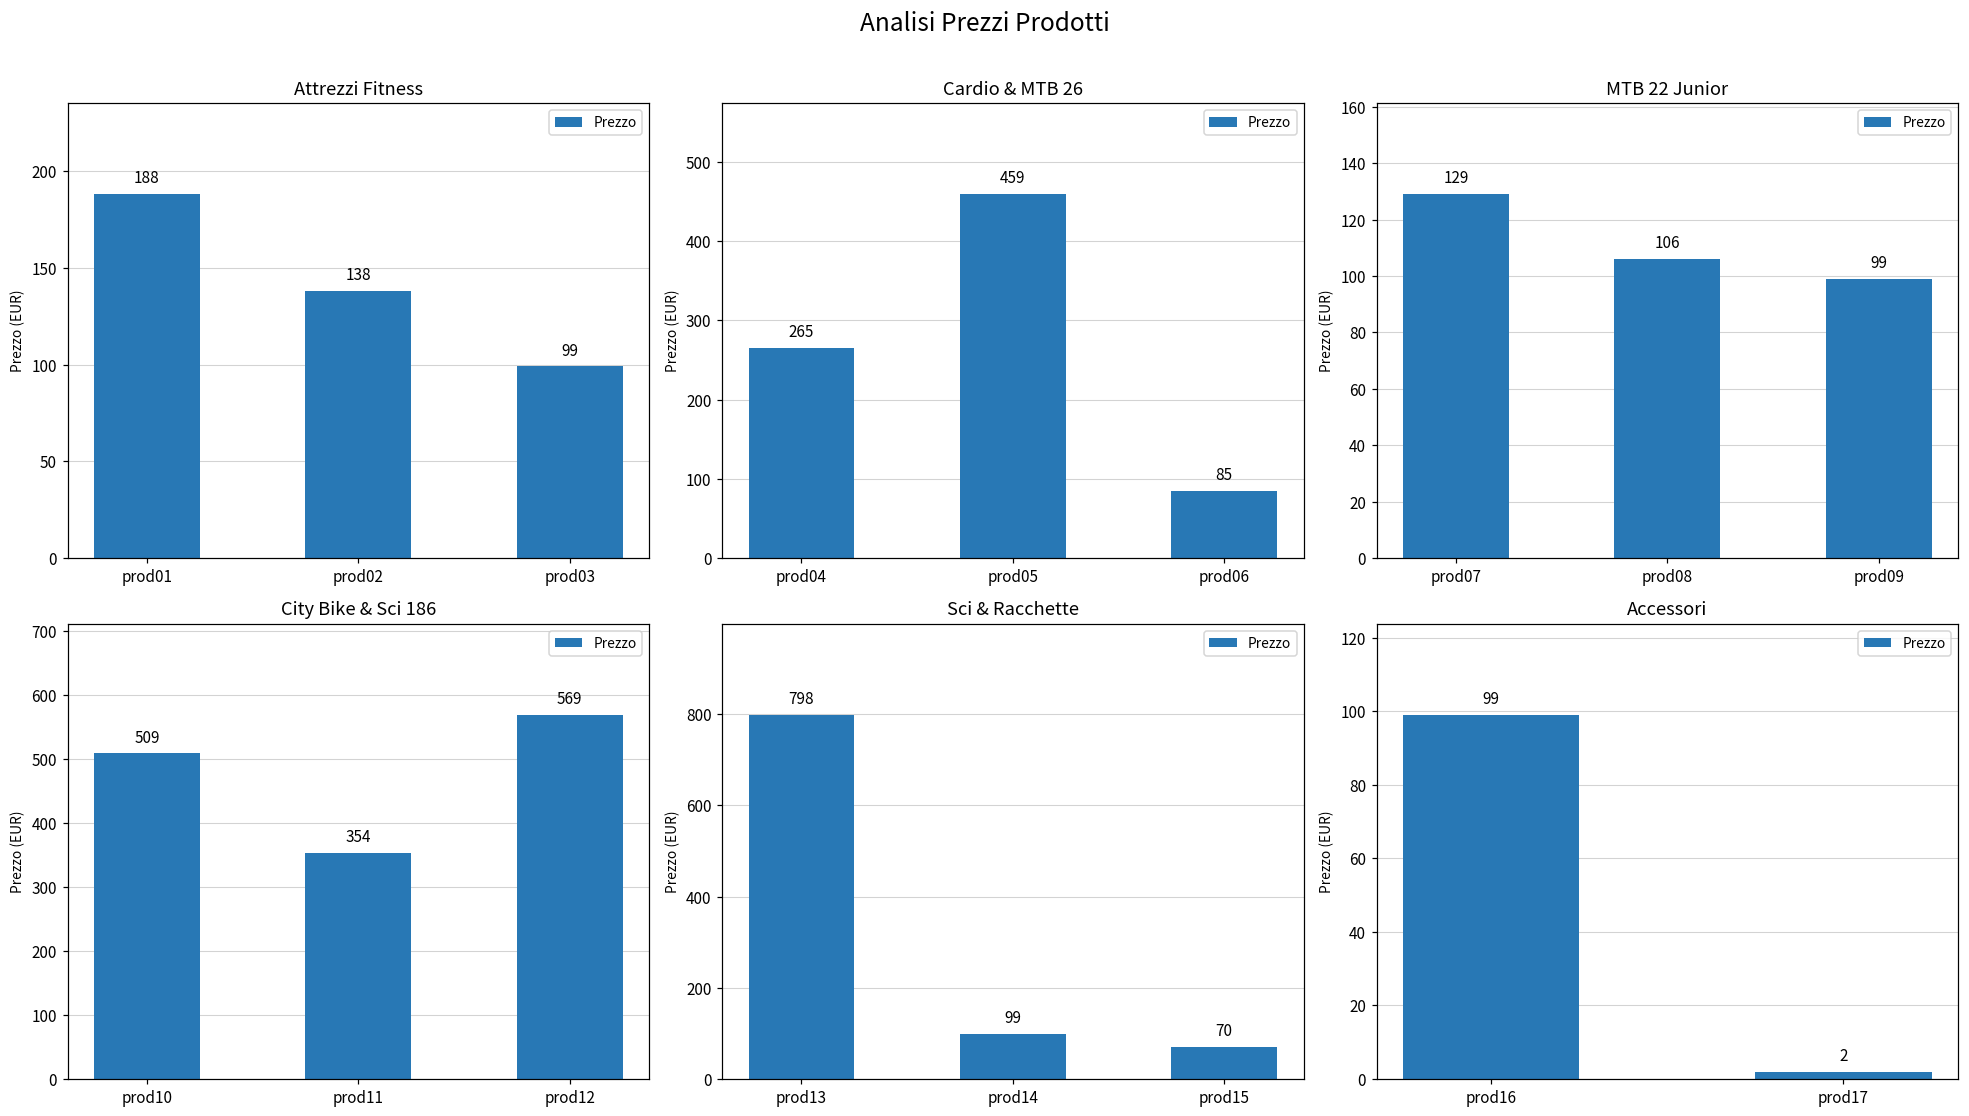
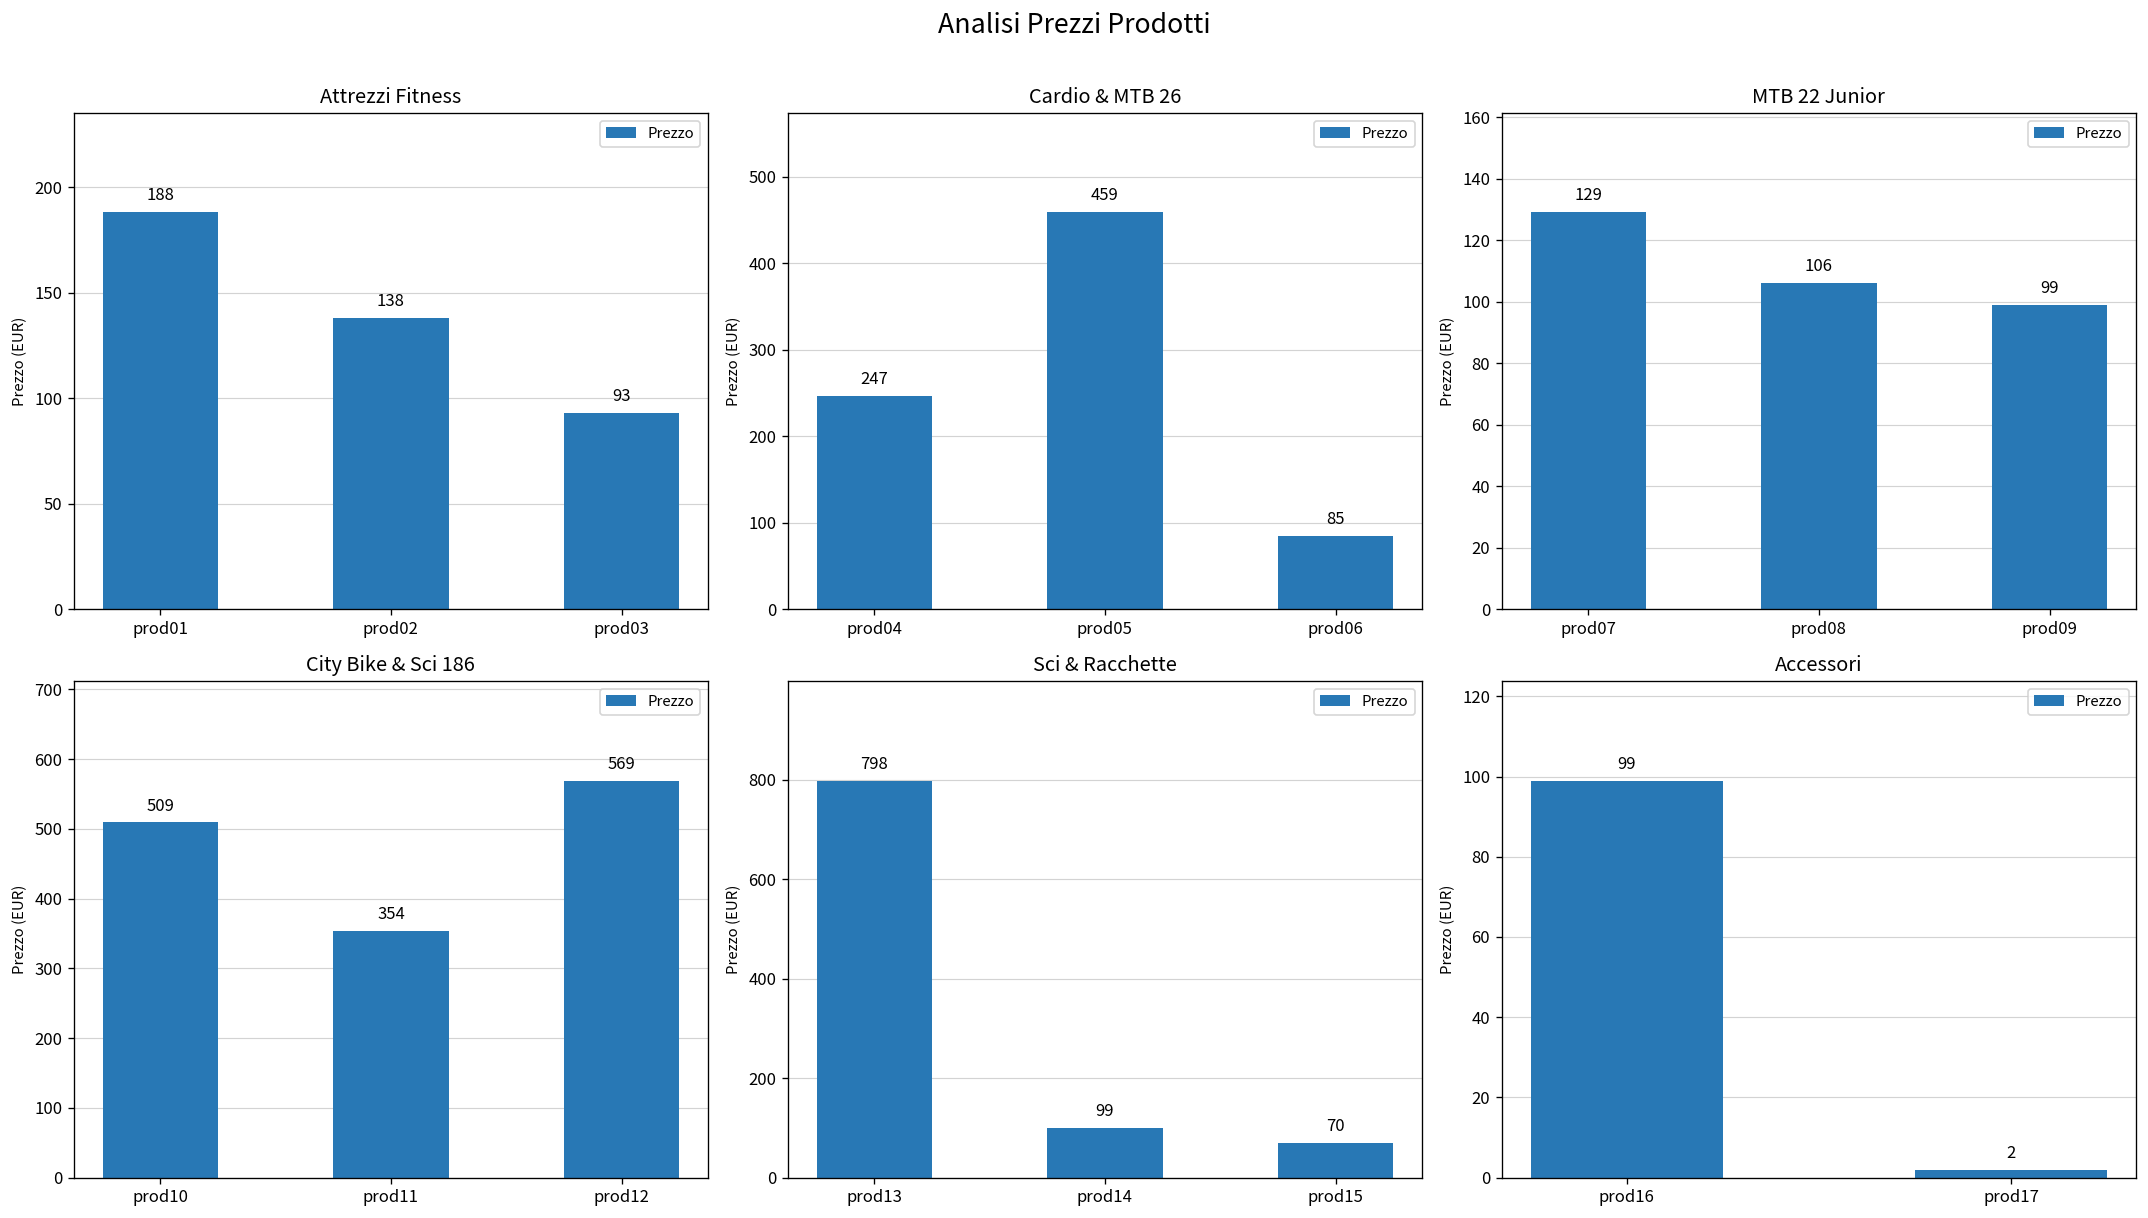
Attrezzi Fitness, prod03: 99 -> 93
Cardio & MTB 26, prod04: 265 -> 247
